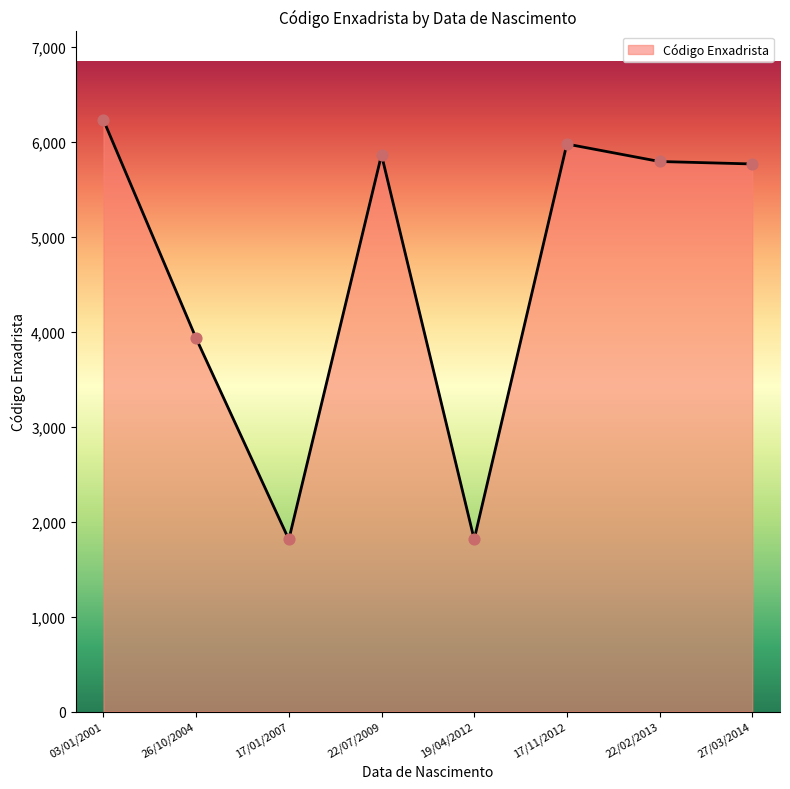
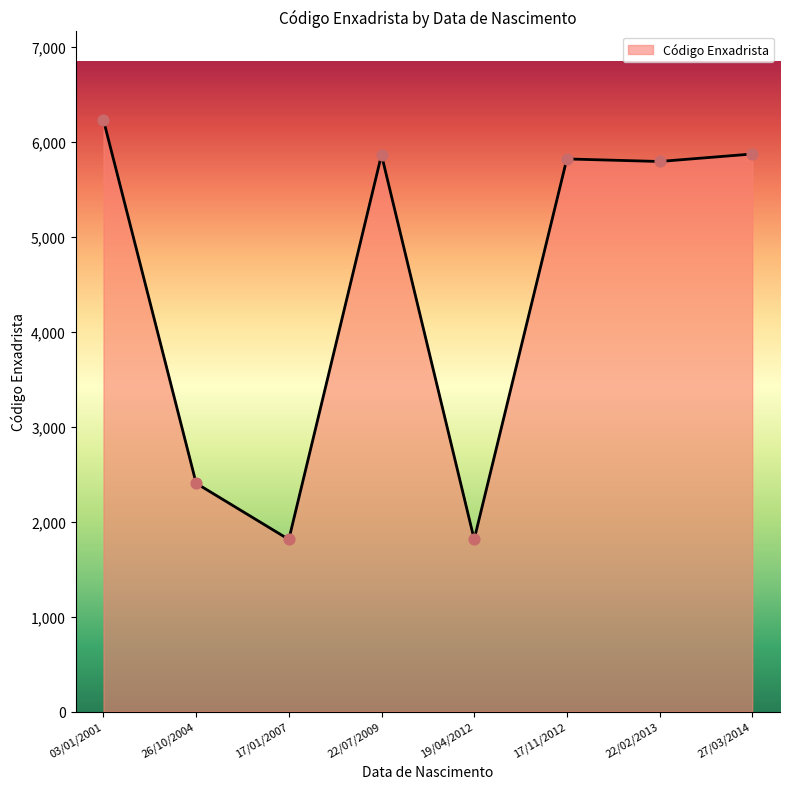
26/10/2004: 3,900 -> 2,400
17/11/2012: 6,000 -> 5,800
27/03/2014: 5,800 -> 5,900
